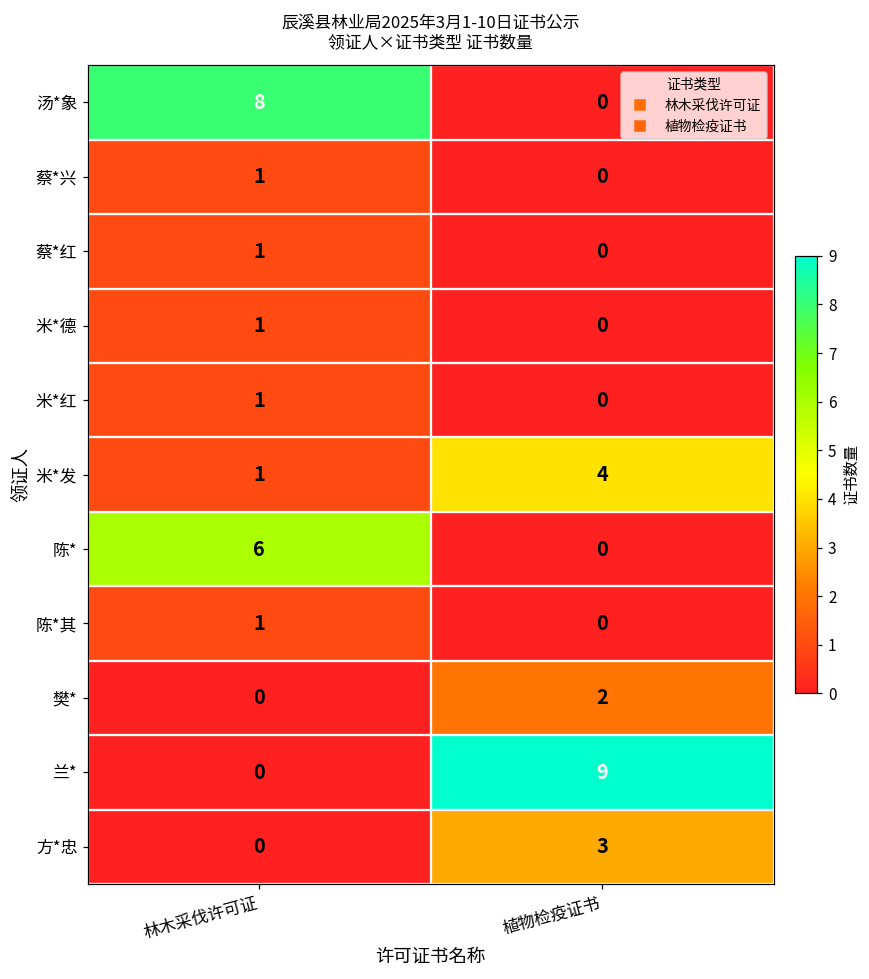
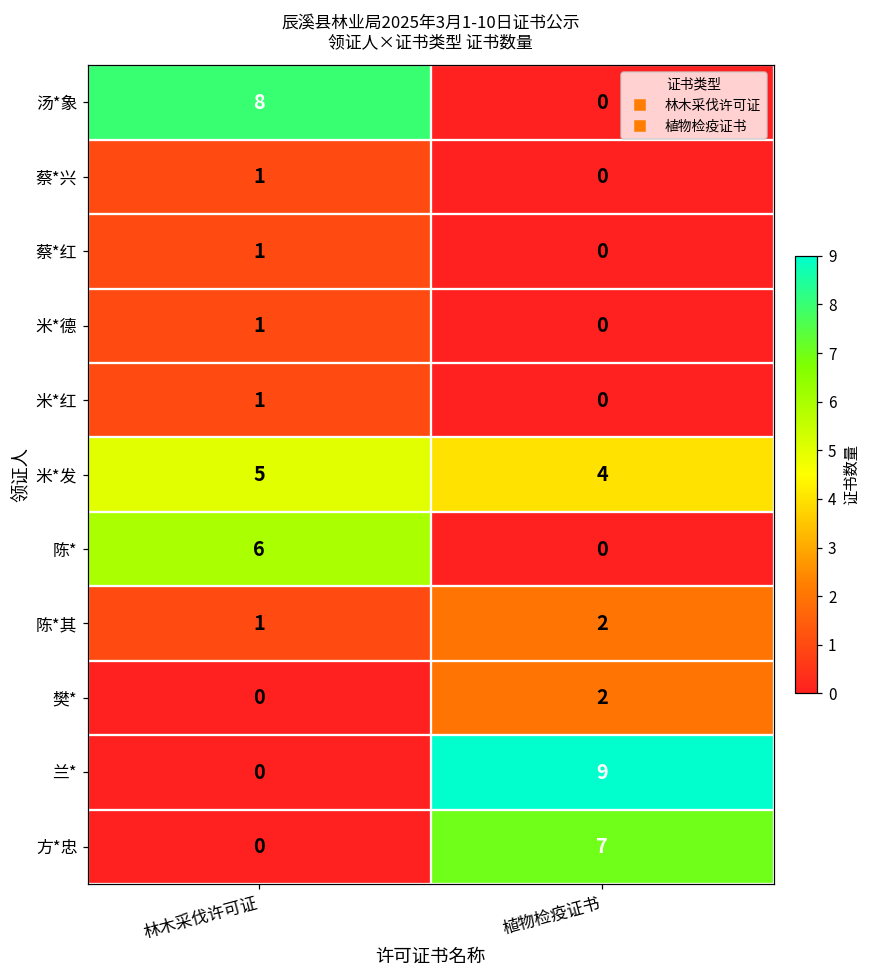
米*发, 林木采伐许可证: 1 -> 5
陈*其, 植物检疫证书: 0 -> 2
方*忠, 植物检疫证书: 3 -> 7
